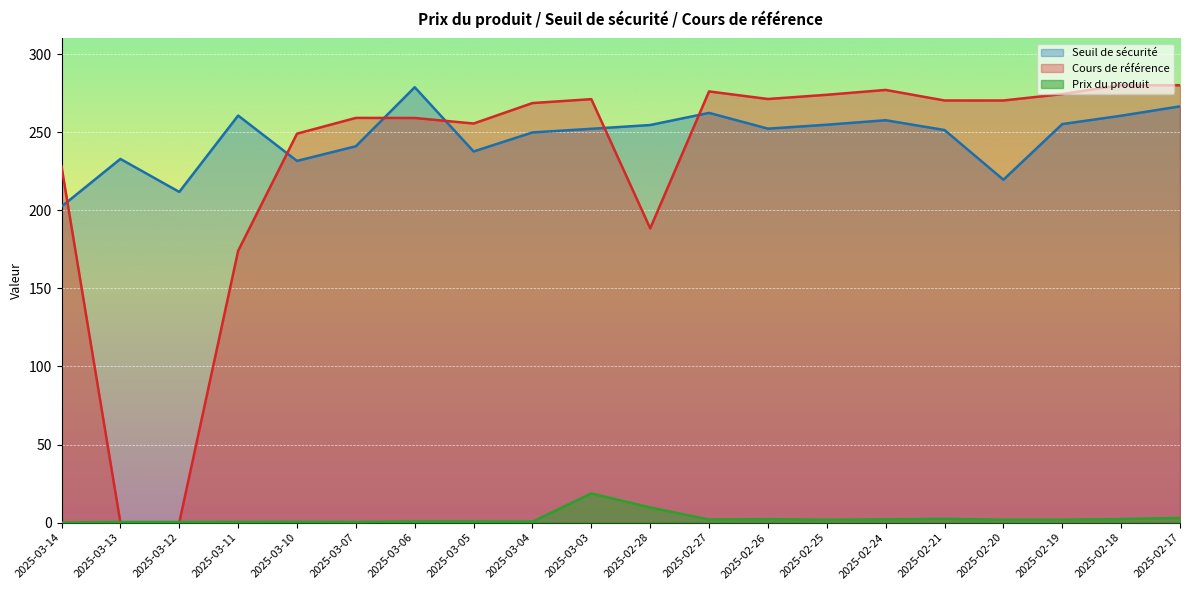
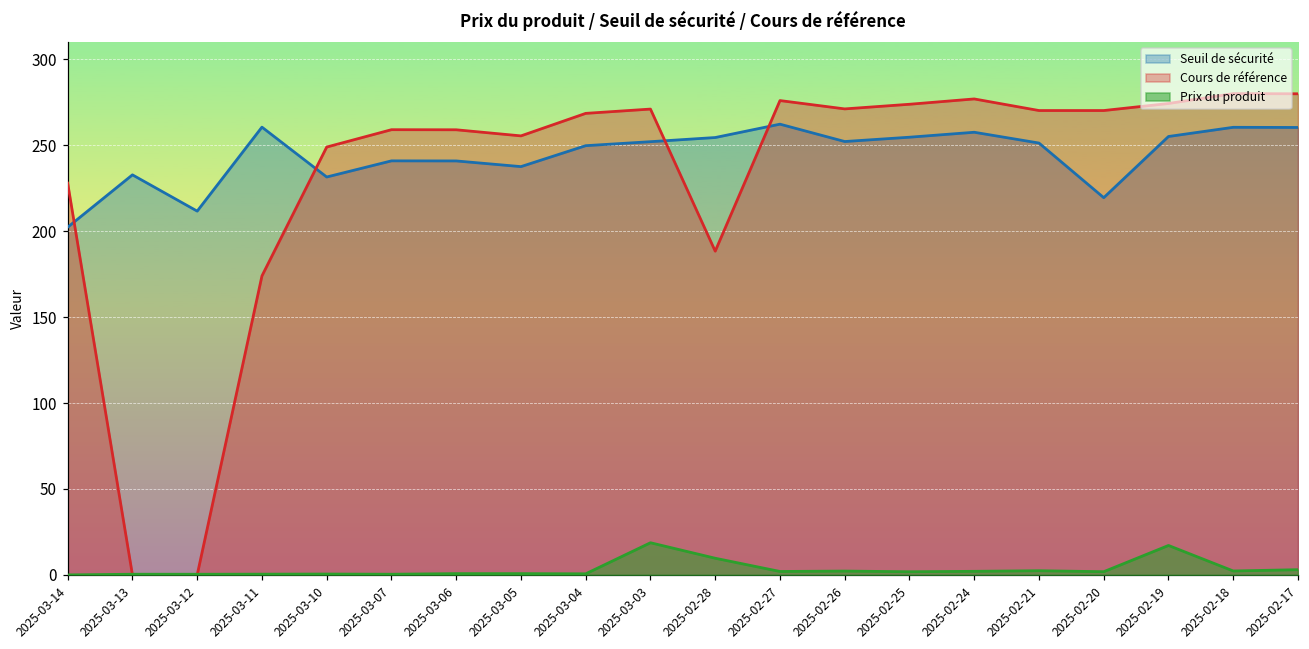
Seuil de sécurité, 2025-03-06: 279 -> 241
Prix du produit, 2025-02-19: 2 -> 17
Seuil de sécurité, 2025-02-17: 267 -> 260
